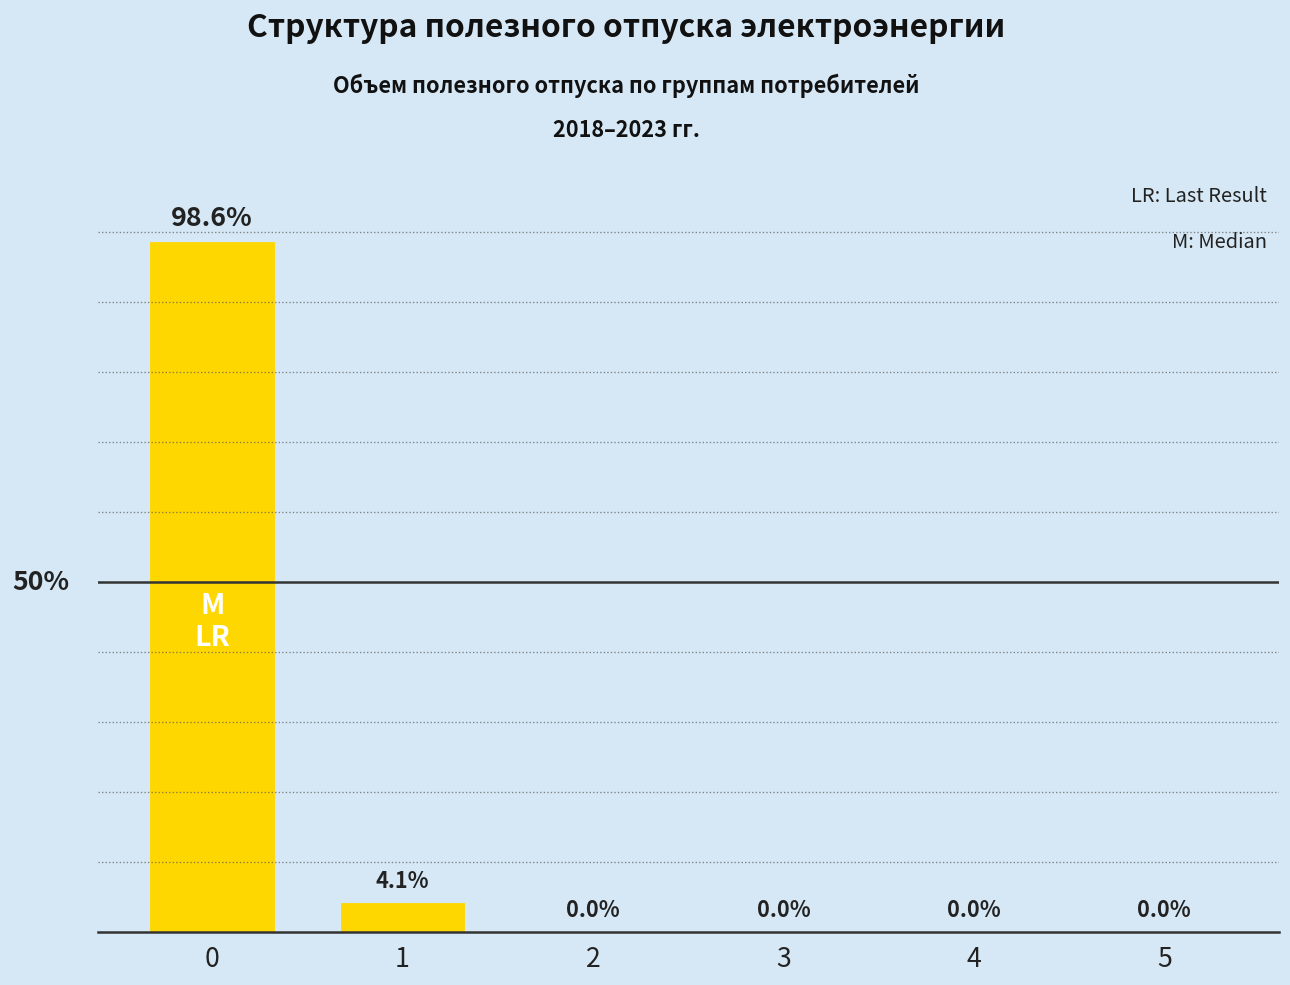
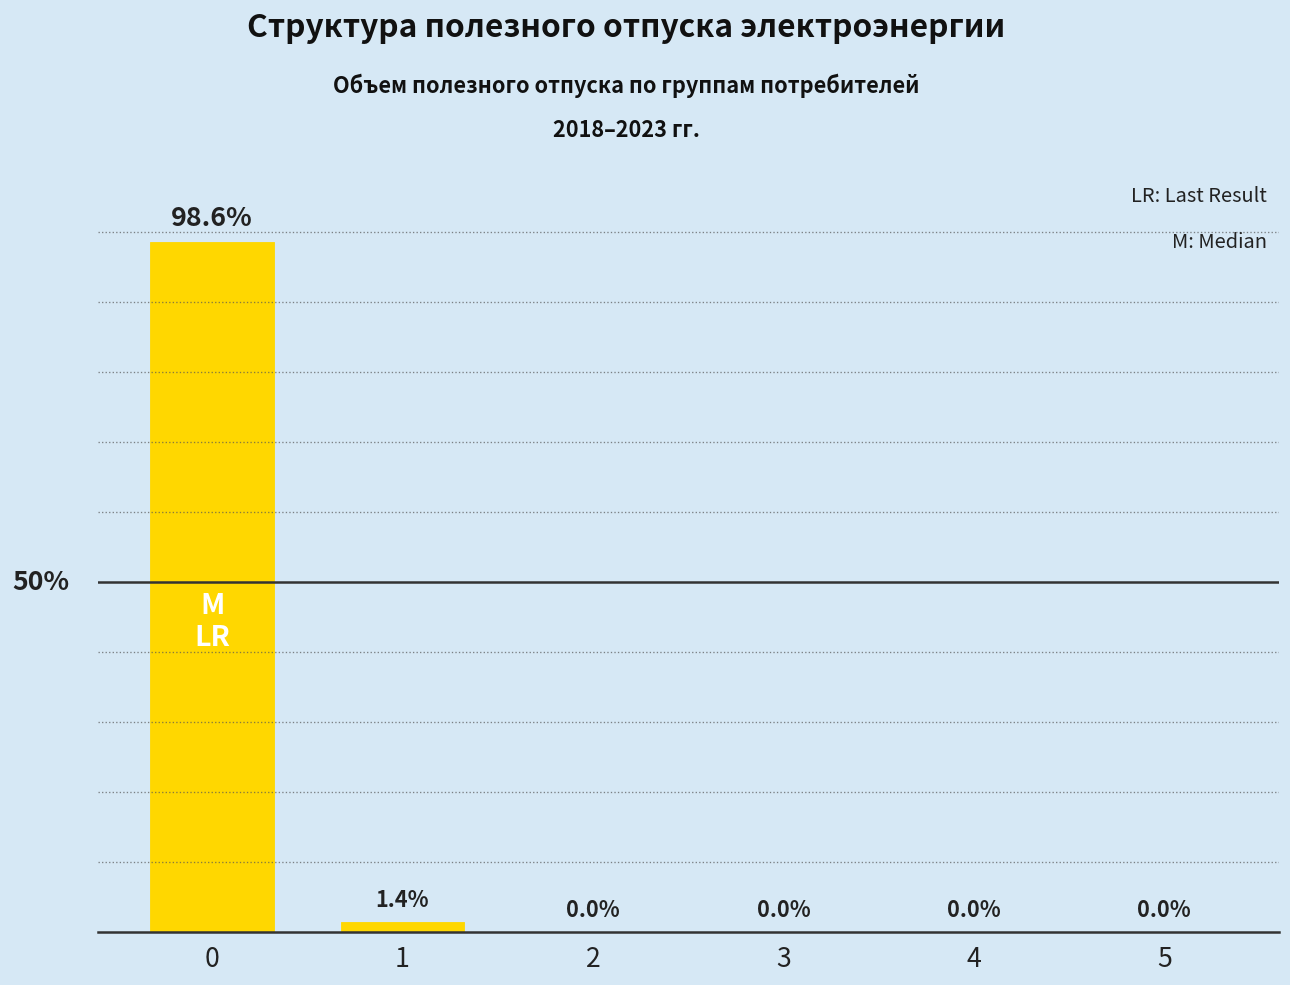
1: 4.1% -> 1.4%
